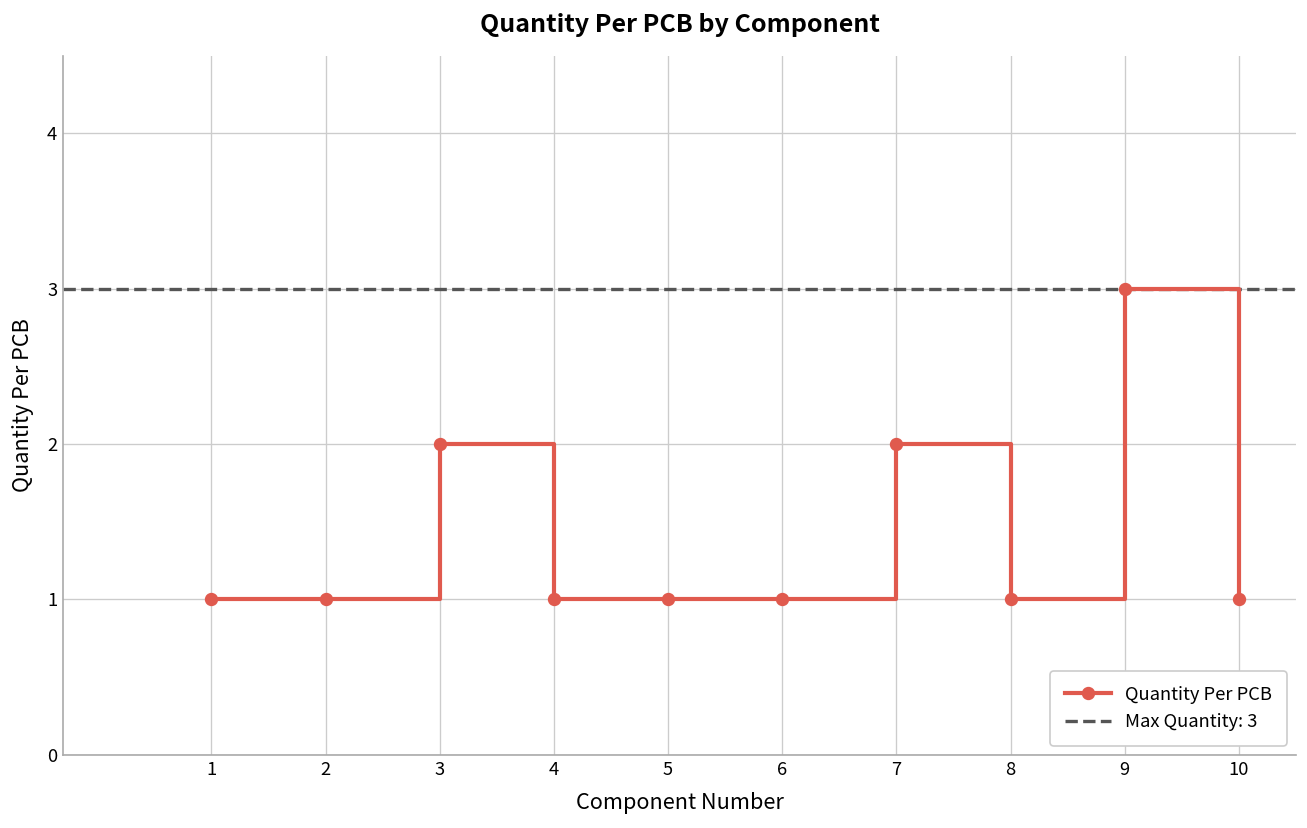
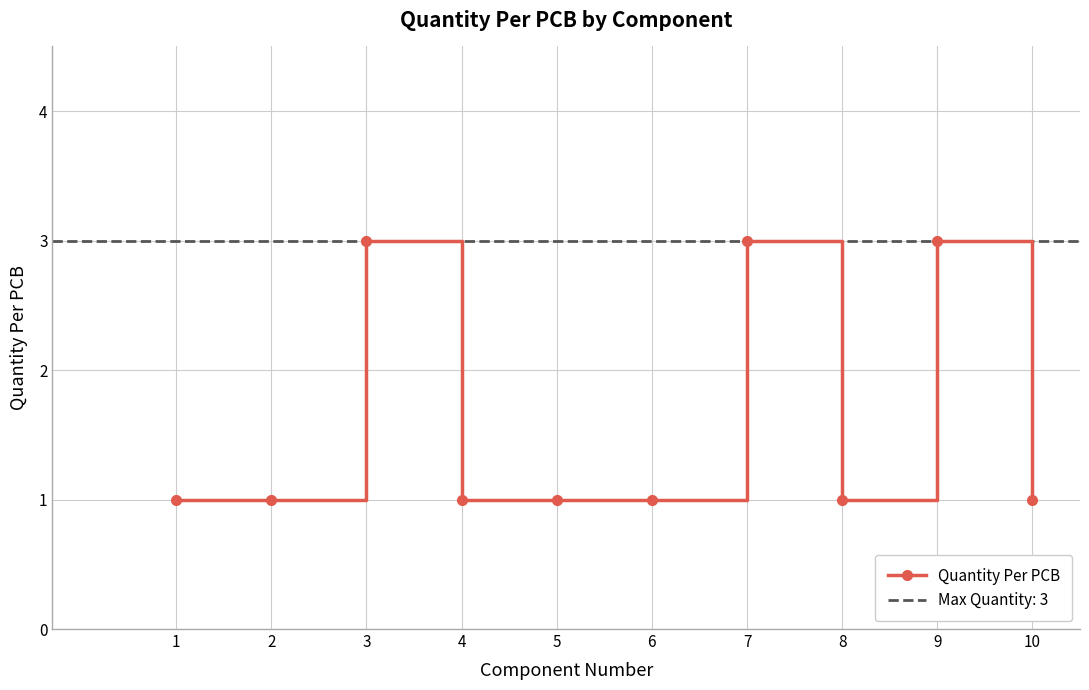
3: 2 -> 3
7: 2 -> 3
